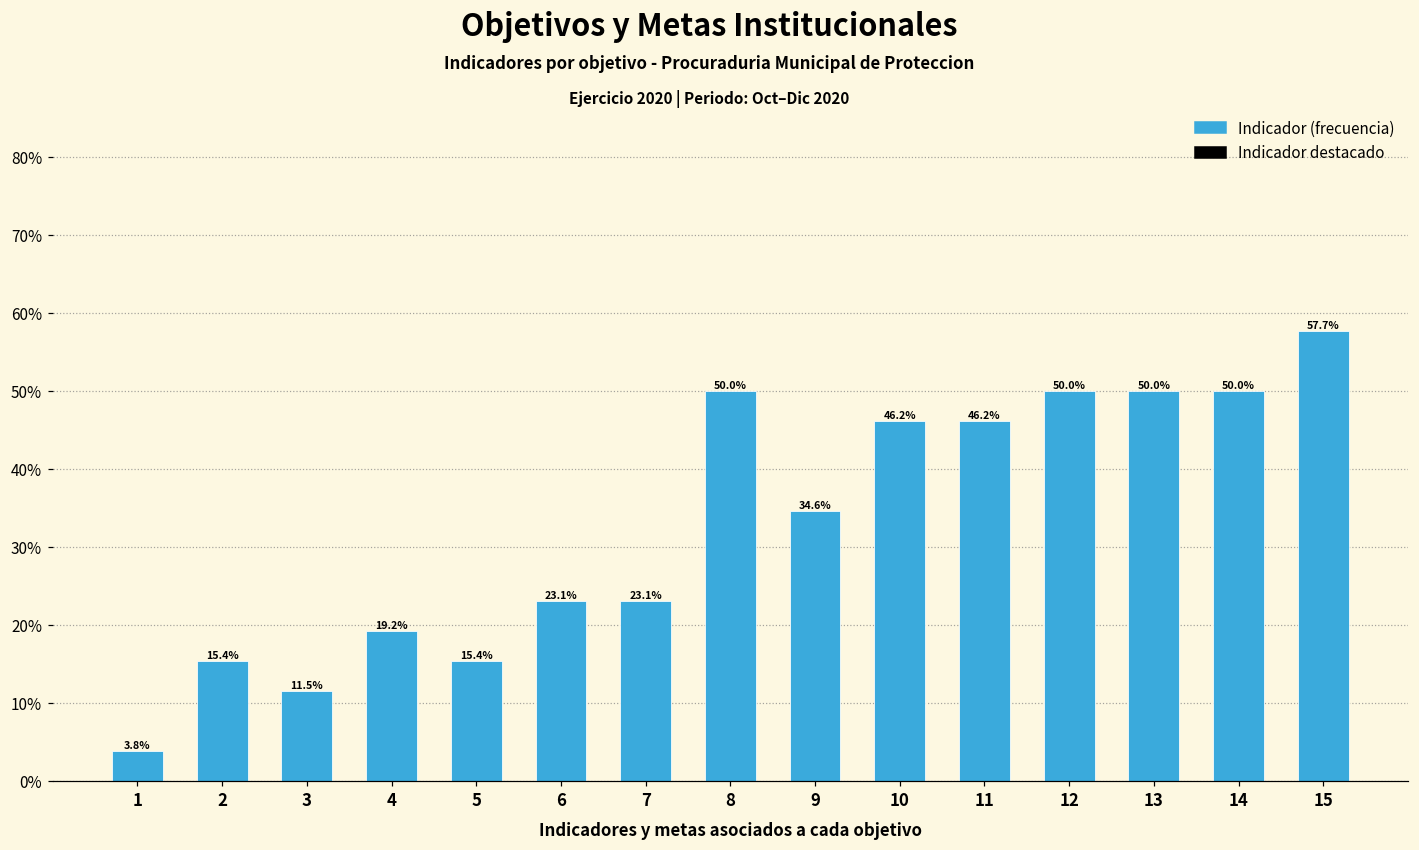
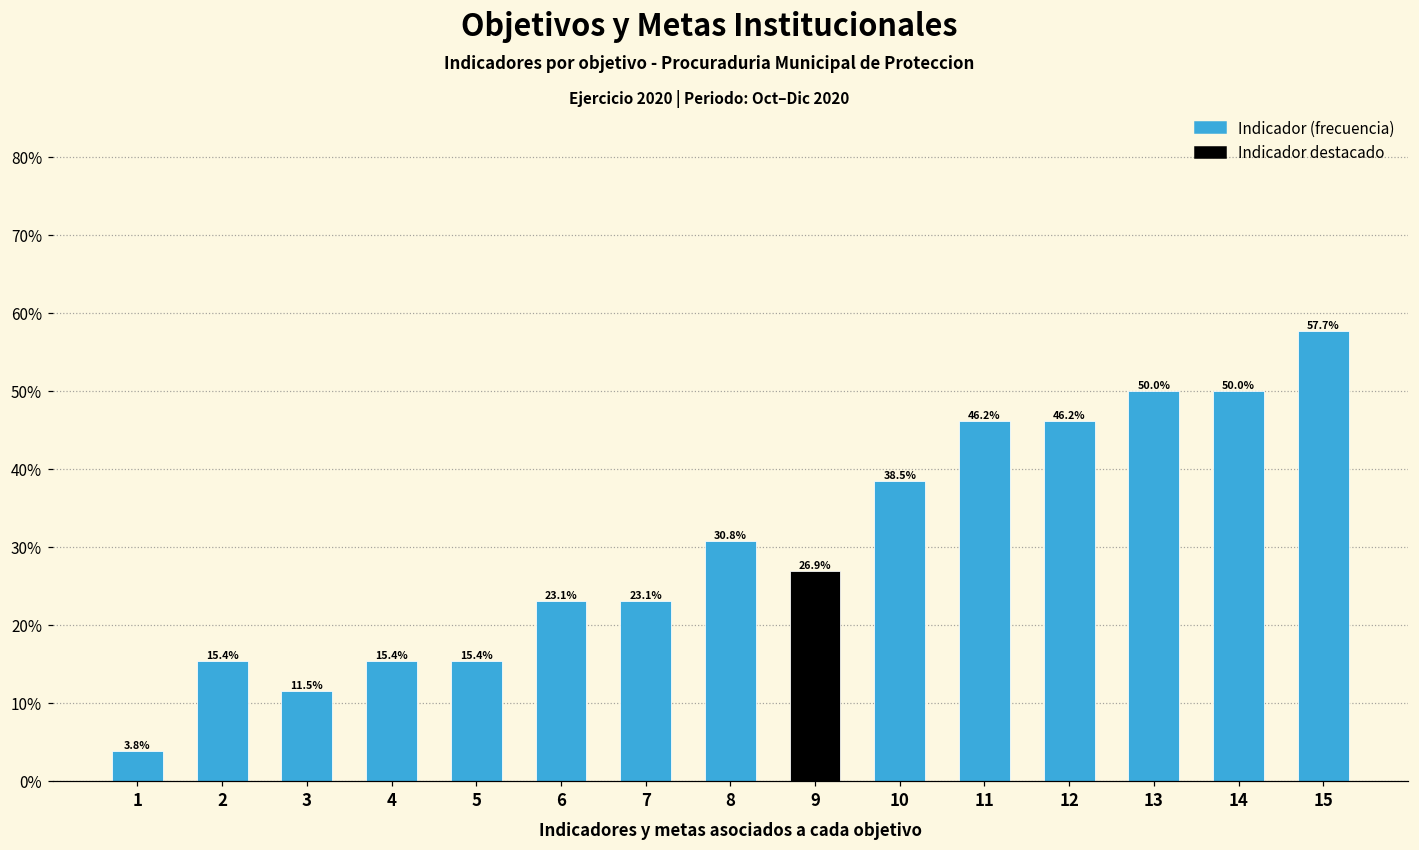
4: 19.2% -> 15.4%
8: 50.0% -> 30.8%
9: 34.6% -> 26.9%
10: 46.2% -> 38.5%
12: 50.0% -> 46.2%
